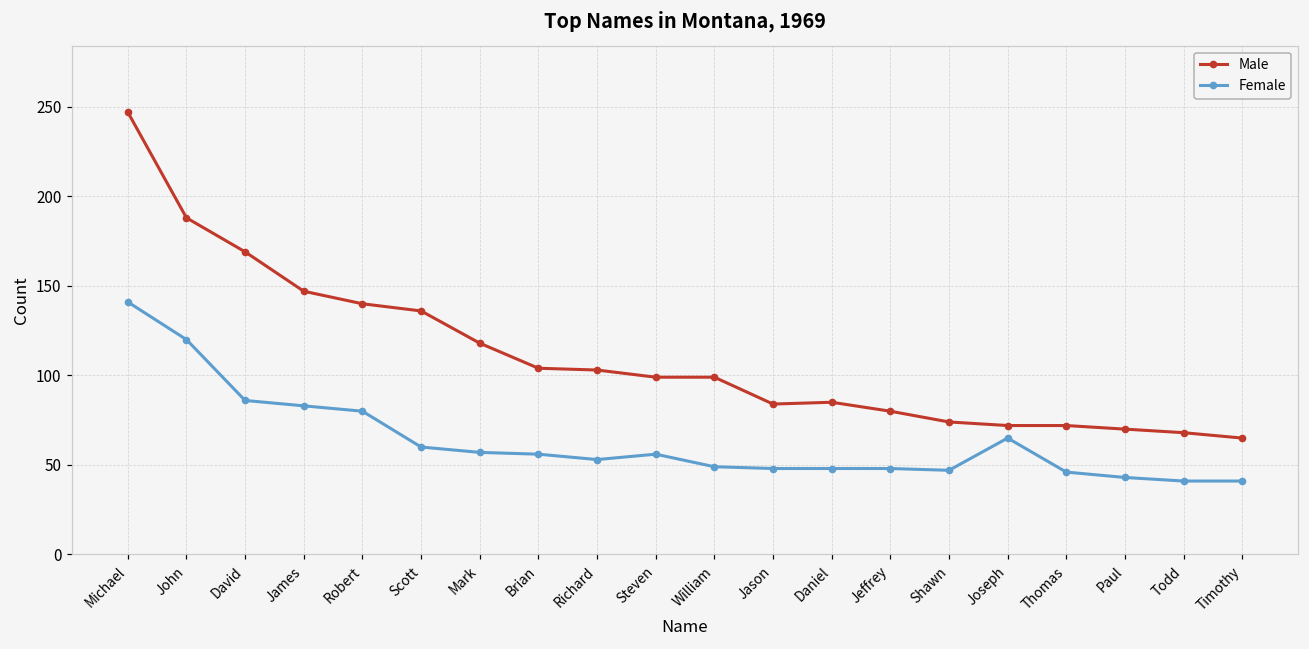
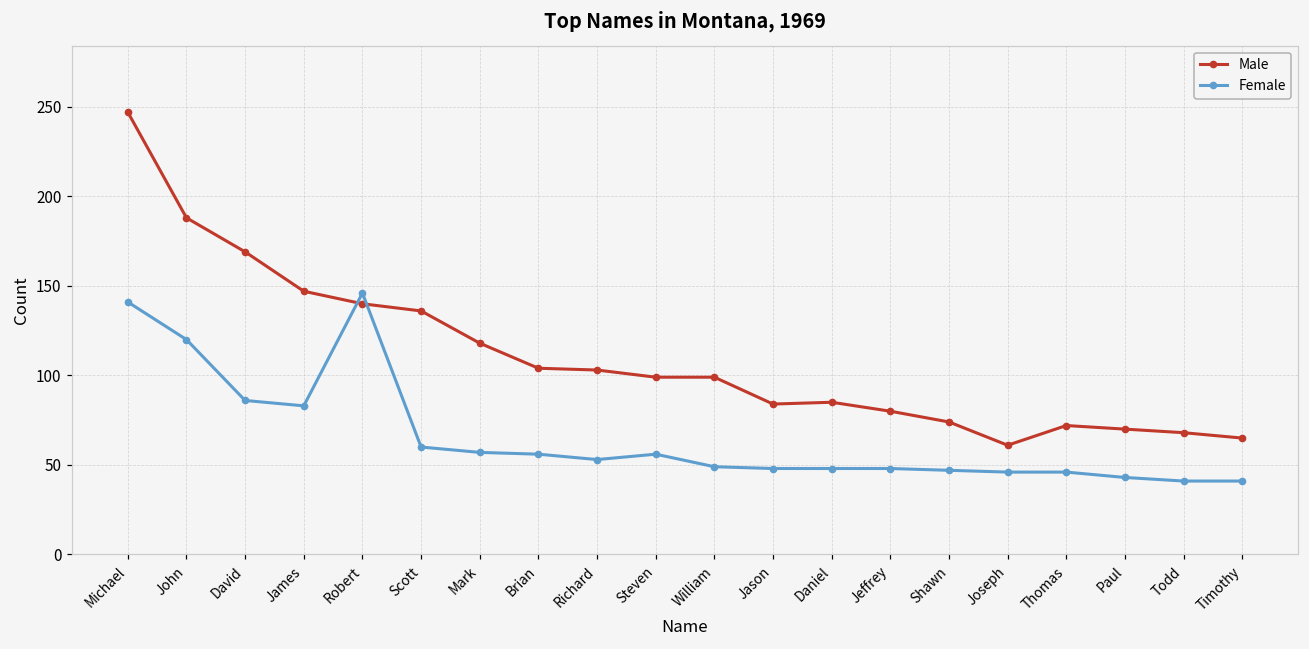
Female, Robert: 80 -> 146
Male, Joseph: 72 -> 61
Female, Joseph: 65 -> 46
